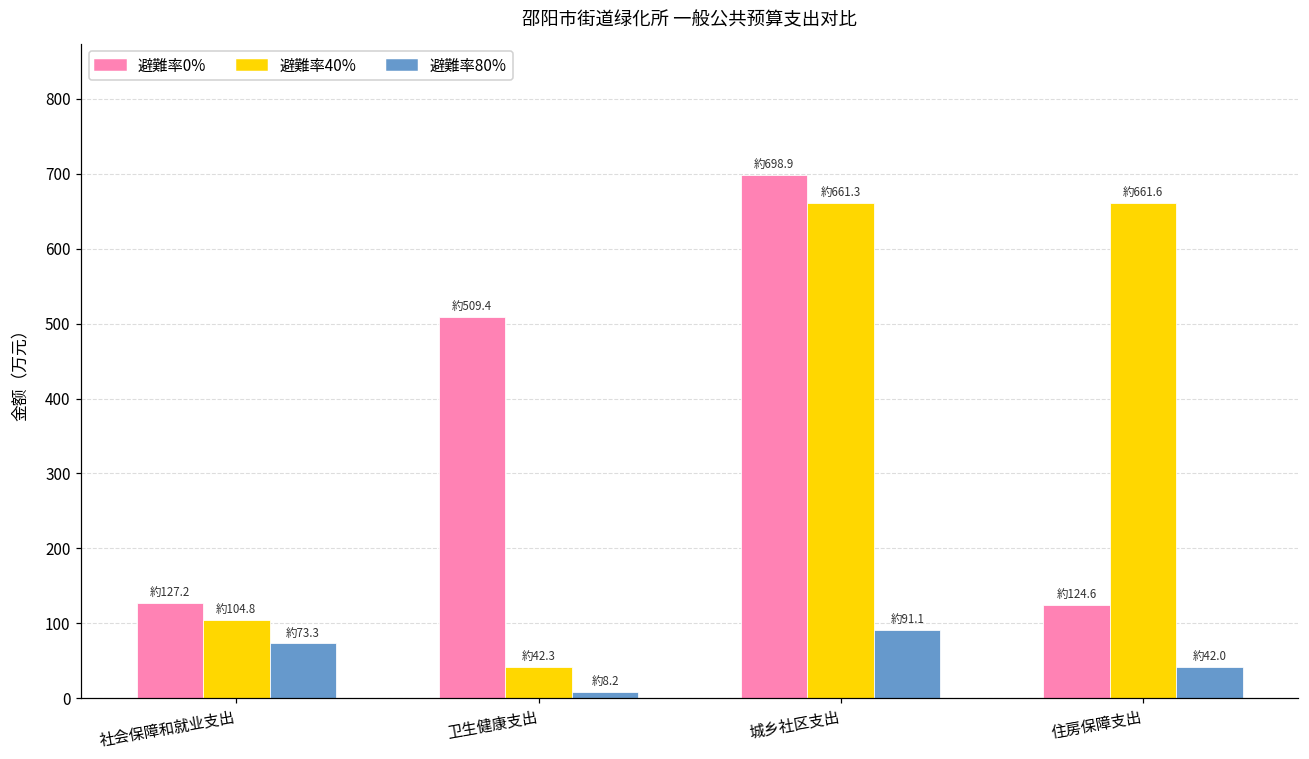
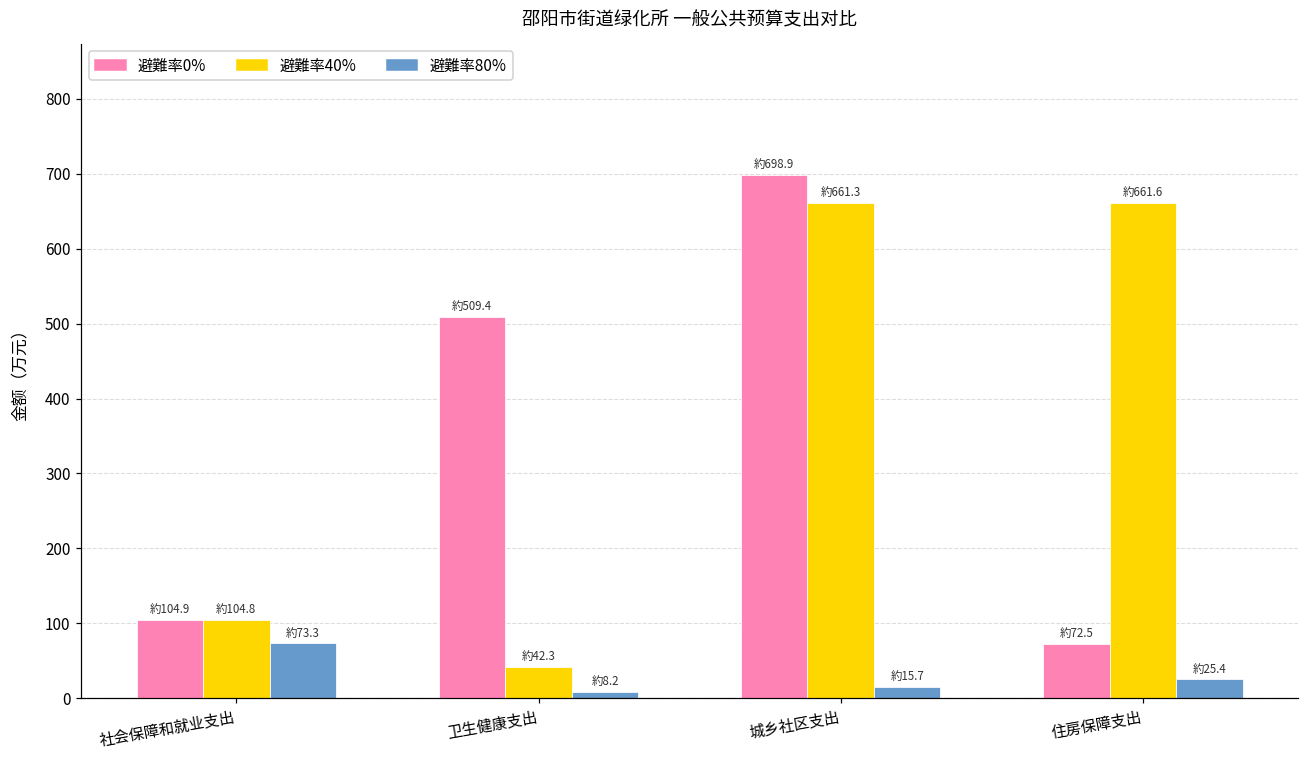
避難率0%, 社会保障和就业支出: 127.2 -> 104.9
避難率80%, 城乡社区支出: 91.1 -> 15.7
避難率0%, 住房保障支出: 124.6 -> 72.5
避難率80%, 住房保障支出: 42.0 -> 25.4
